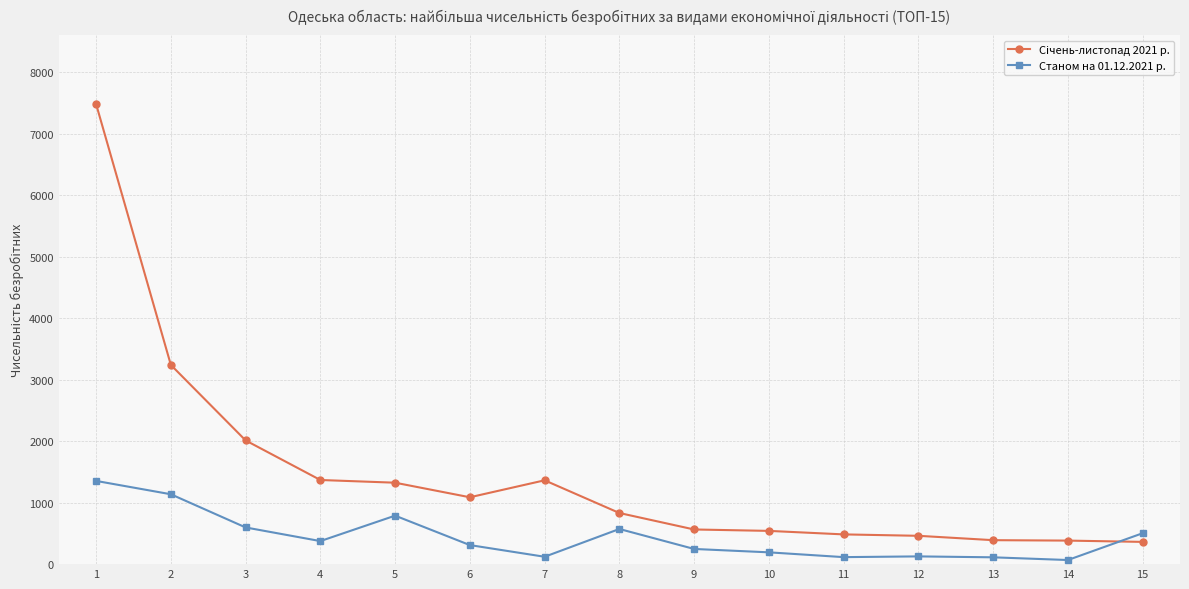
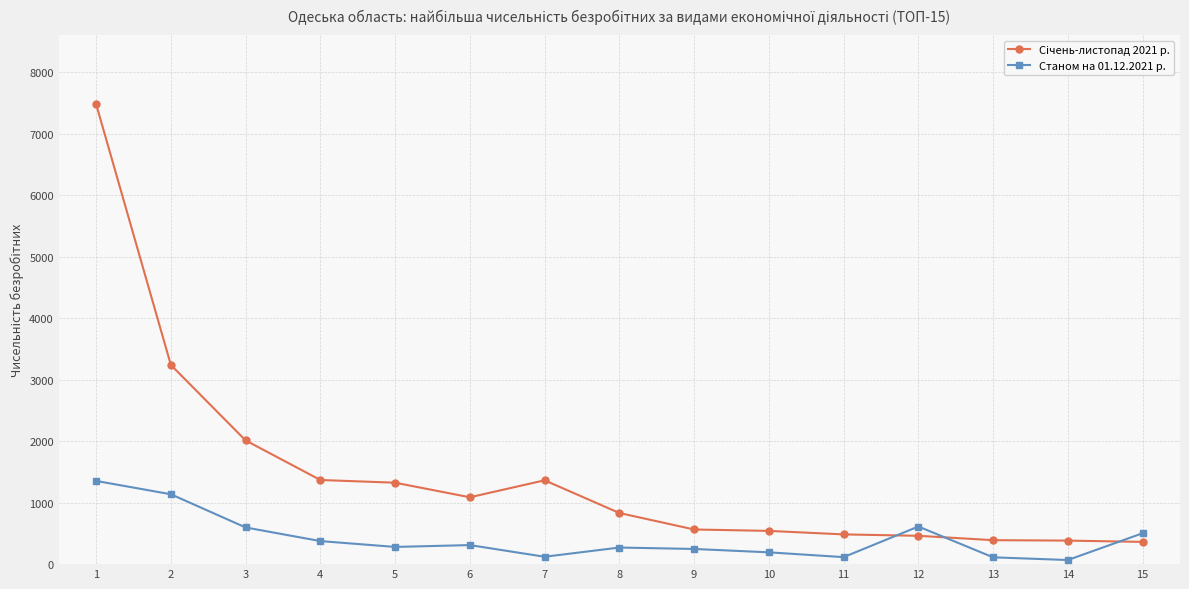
Станом на 01.12.2021 р., 5: 800 -> 300
Станом на 01.12.2021 р., 8: 600 -> 300
Станом на 01.12.2021 р., 12: 100 -> 600
